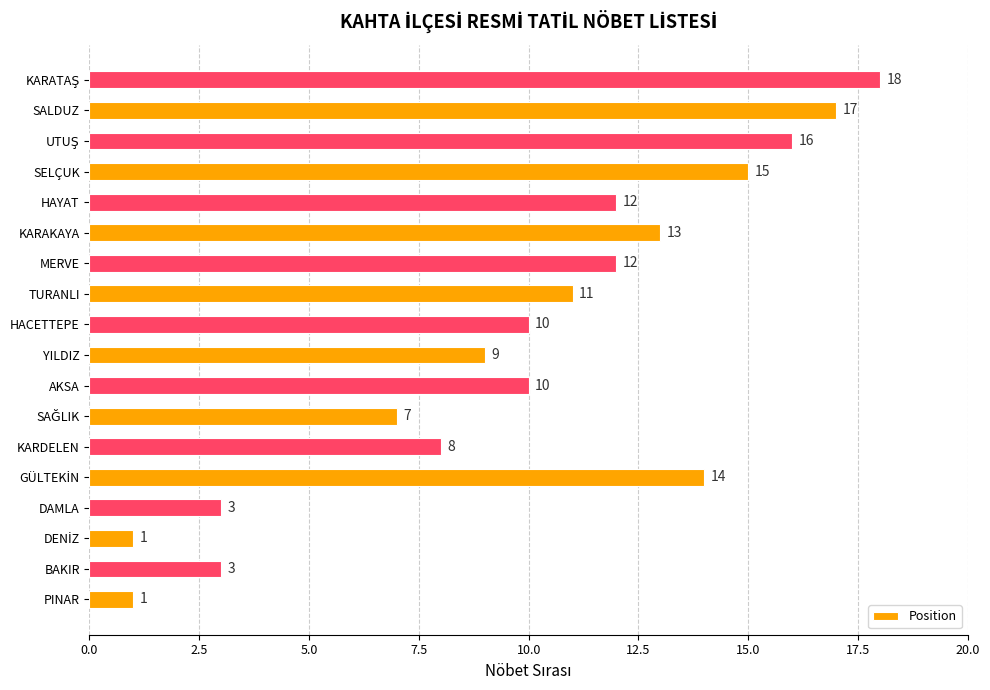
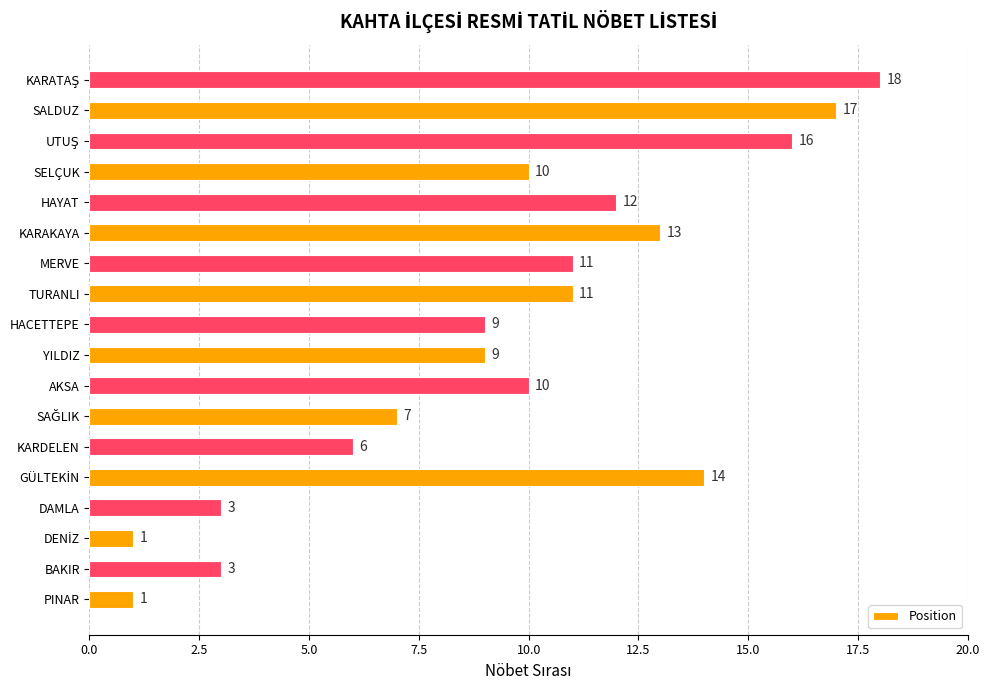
SELÇUK: 15 -> 10
MERVE: 12 -> 11
HACETTEPE: 10 -> 9
KARDELEN: 8 -> 6
